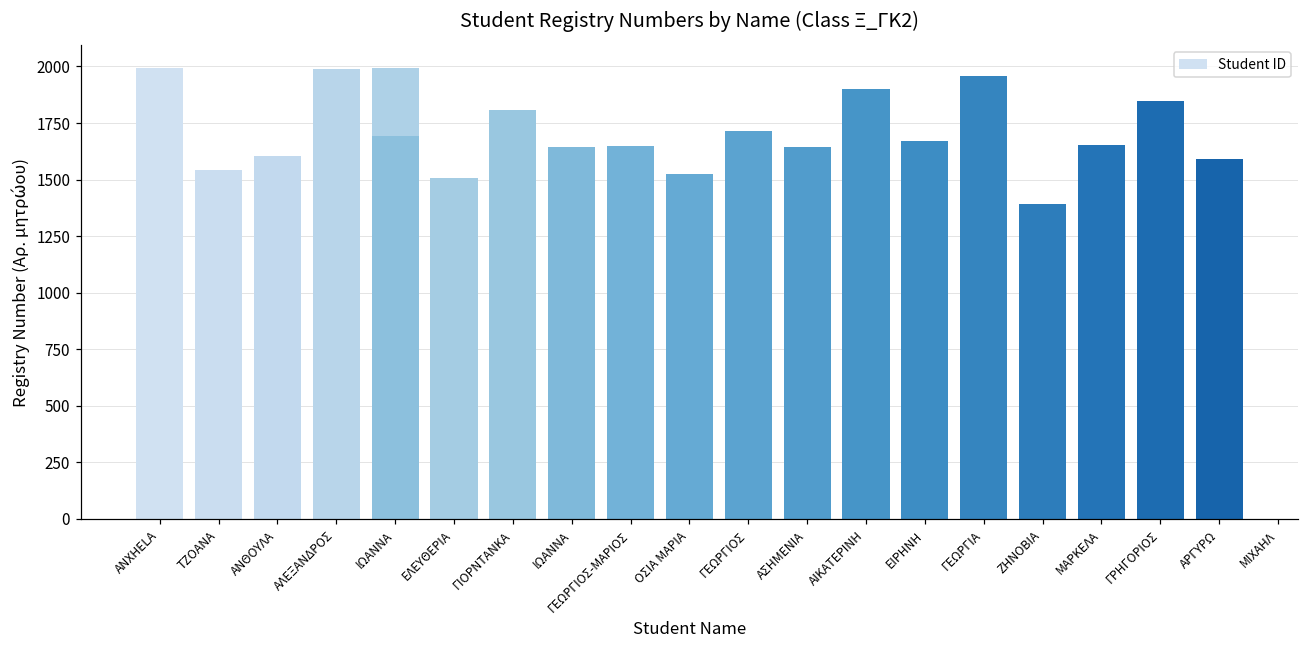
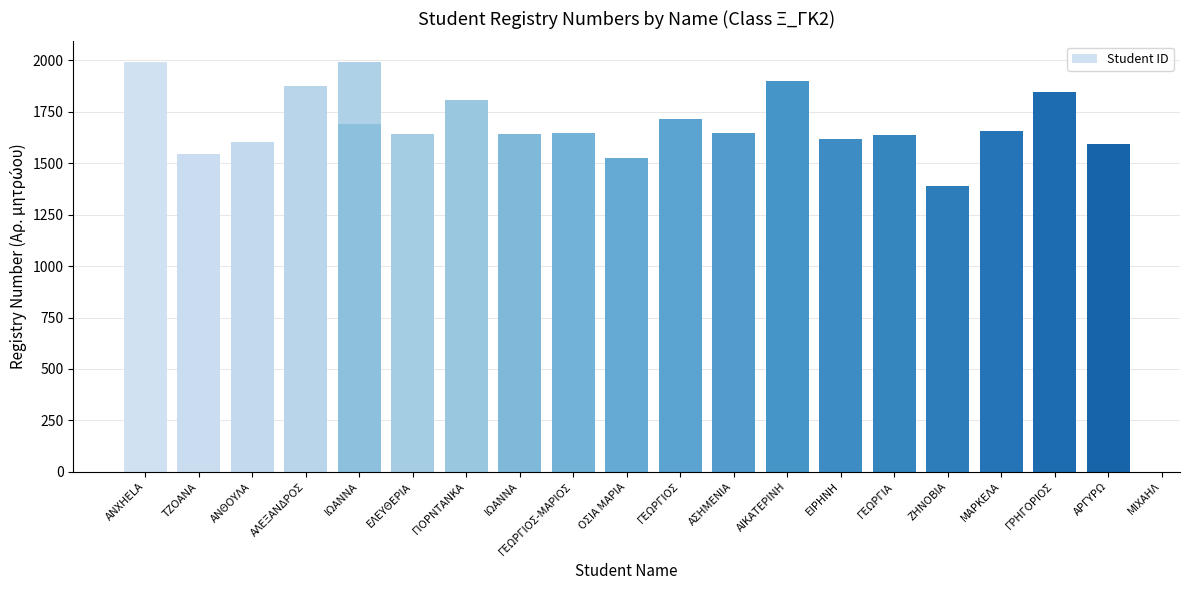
ΑΛΕΞΑΝΔΡΟΣ: 1990 -> 1880
ΕΛΕΥΘΕΡΙΑ: 1510 -> 1640
ΕΙΡΗΝΗ: 1670 -> 1620
ΓΕΩΡΓΙΑ: 1960 -> 1640
